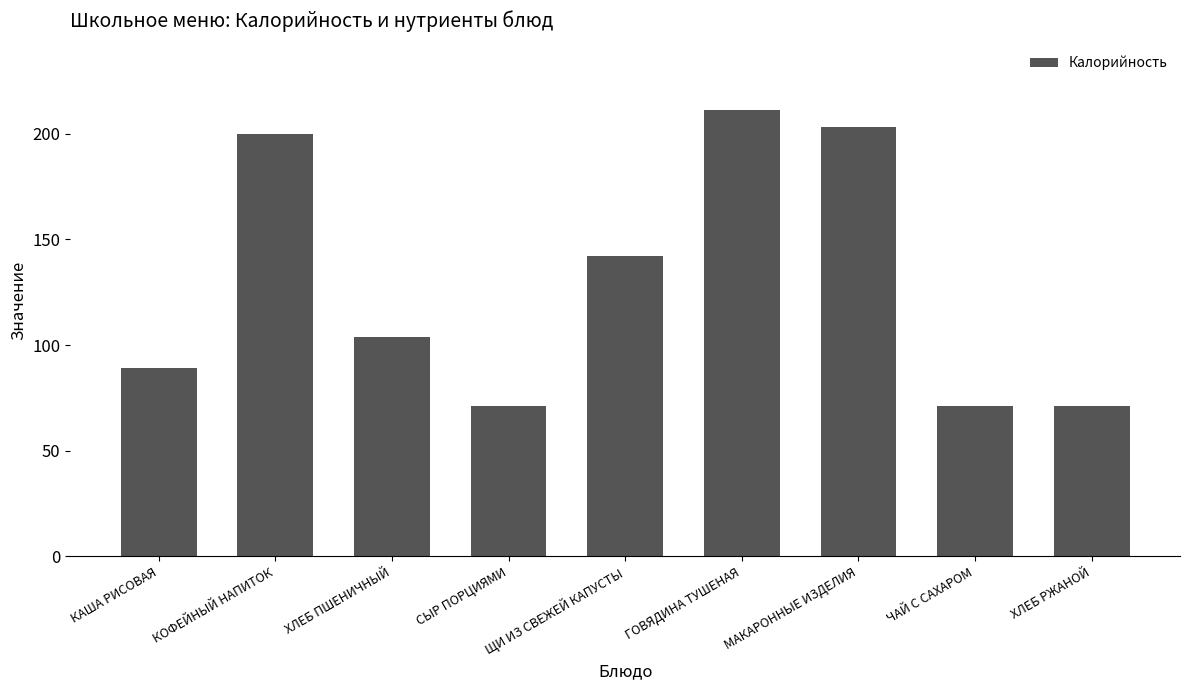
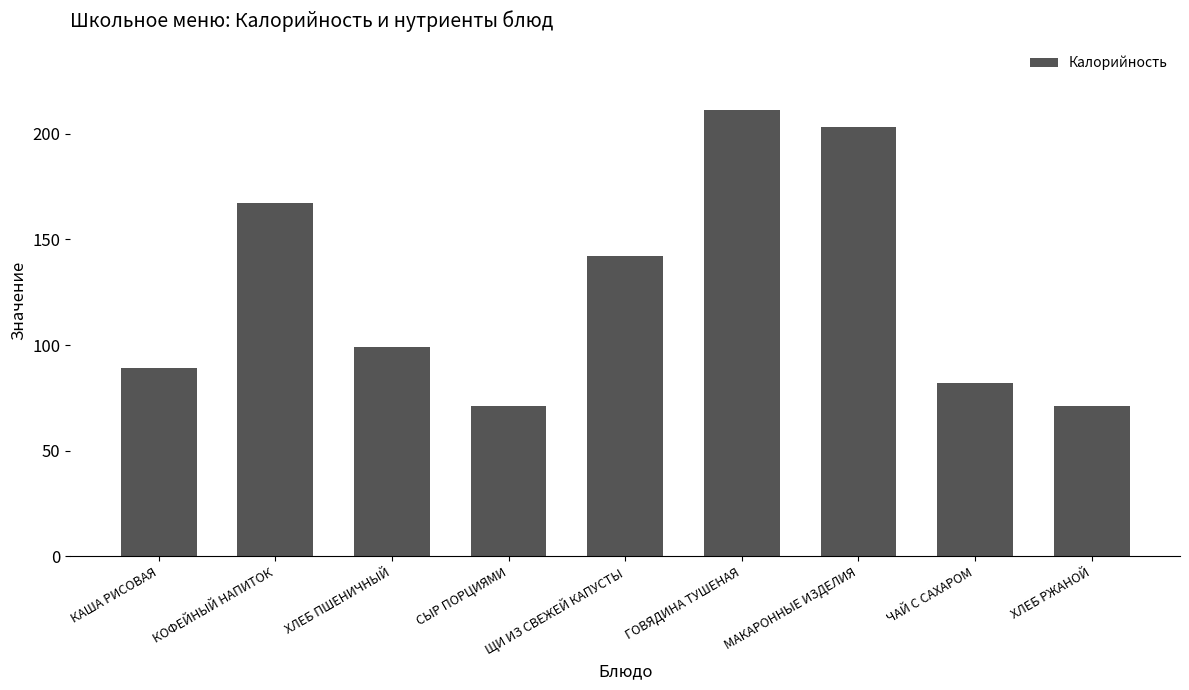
КОФЕЙНЫЙ НАПИТОК: 200 -> 167
ХЛЕБ ПШЕНИЧНЫЙ: 104 -> 99
ЧАЙ С САХАРОМ: 71 -> 82
